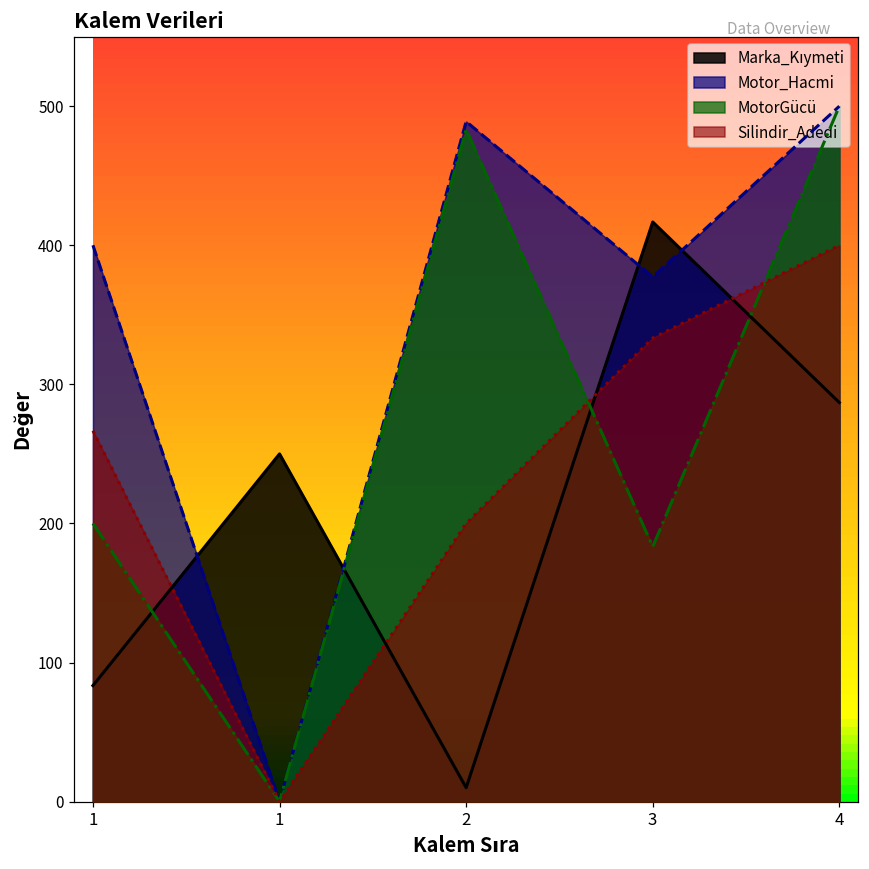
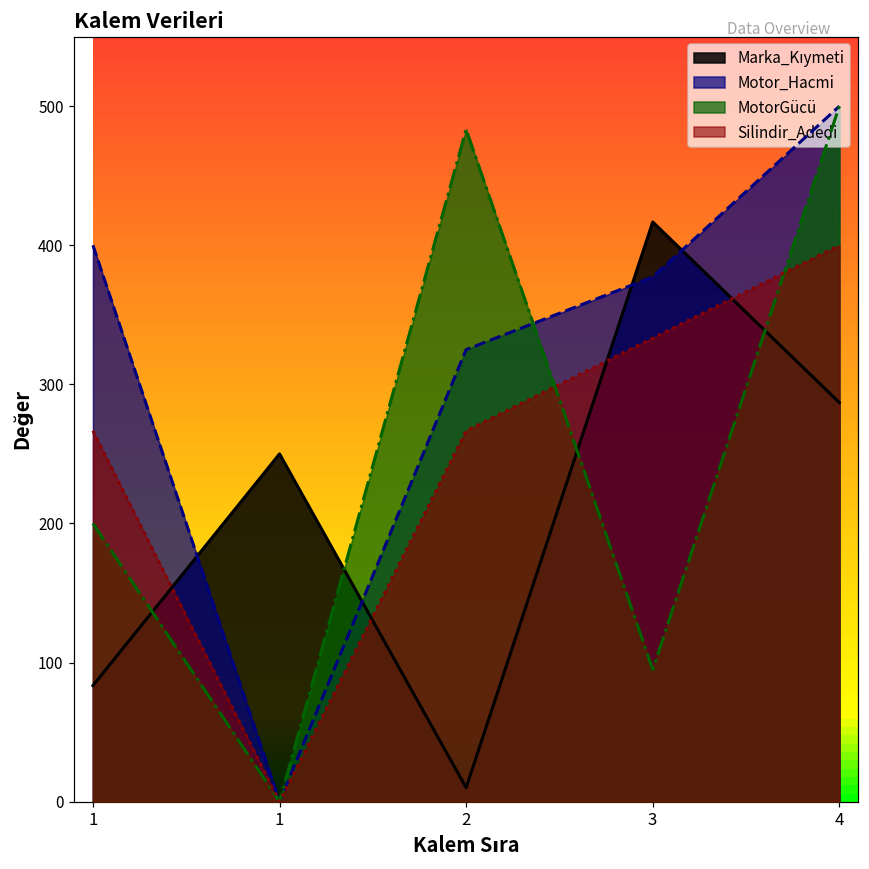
Motor_Hacmi, 2: 489 -> 325
Silindir_Adedi, 2: 200 -> 267
MotorGücü, 3: 183 -> 95
